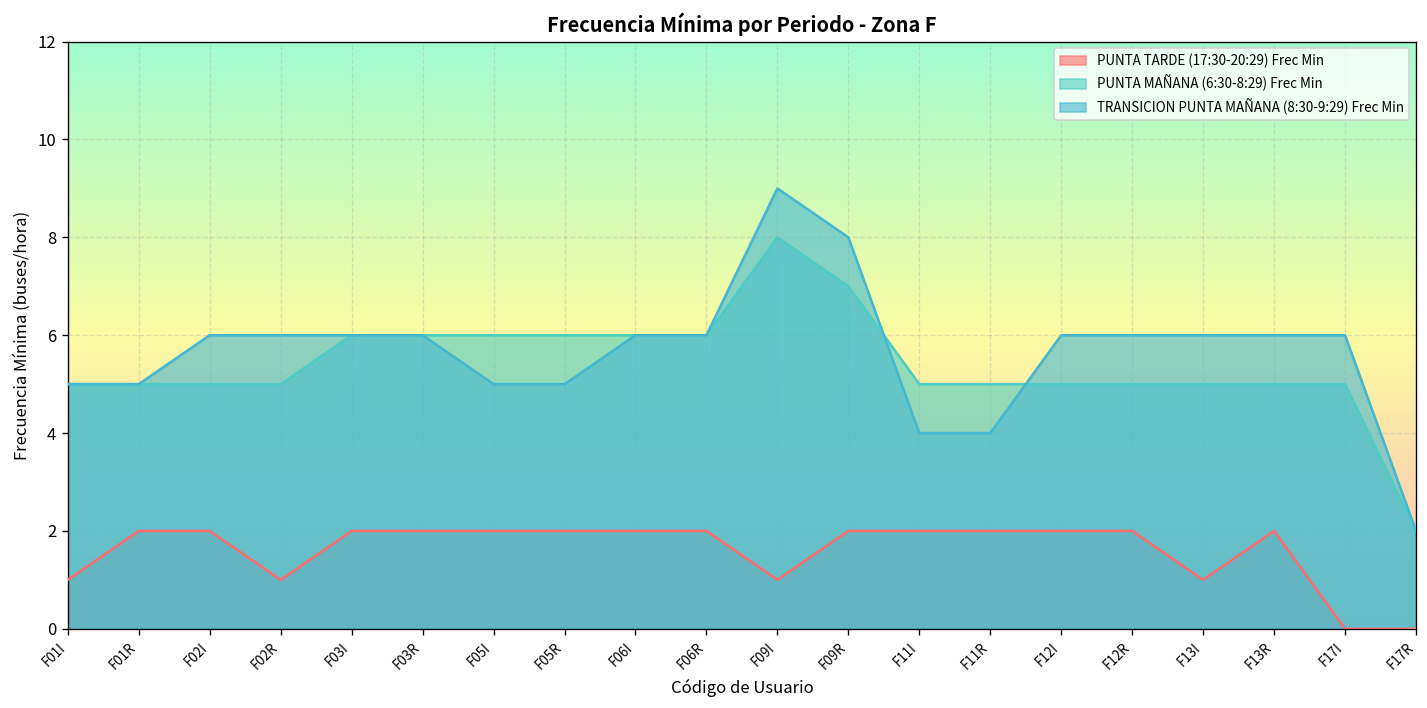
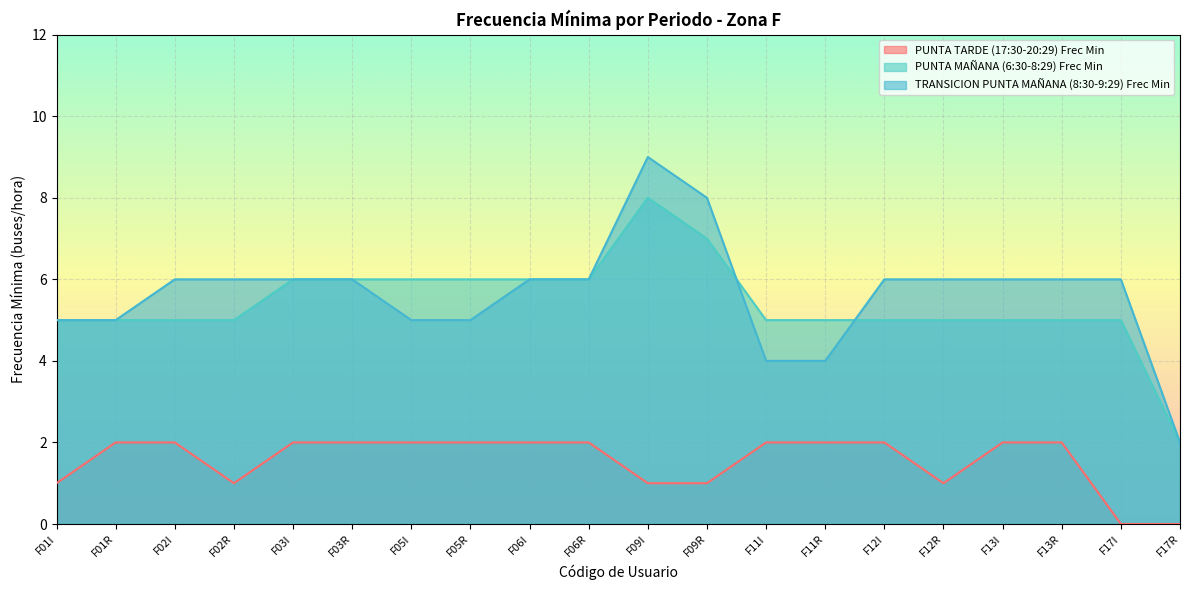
PUNTA TARDE (17:30-20:29) Frec Min, F09R: 2 -> 1
PUNTA TARDE (17:30-20:29) Frec Min, F12R: 2 -> 1
PUNTA TARDE (17:30-20:29) Frec Min, F13I: 1 -> 2
